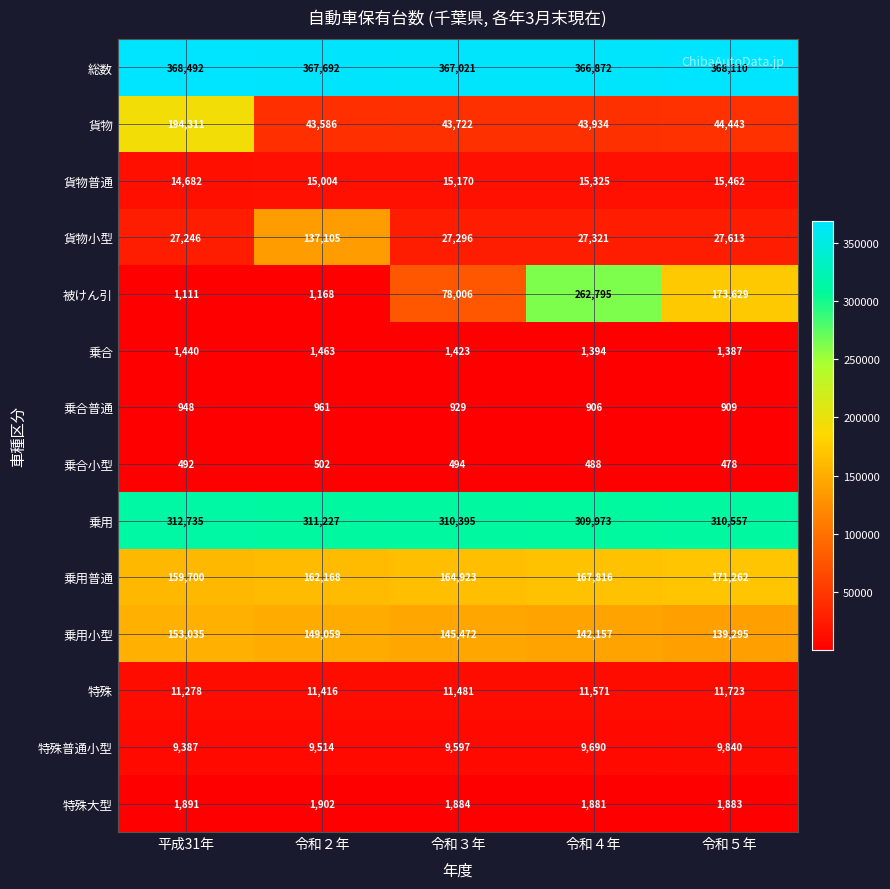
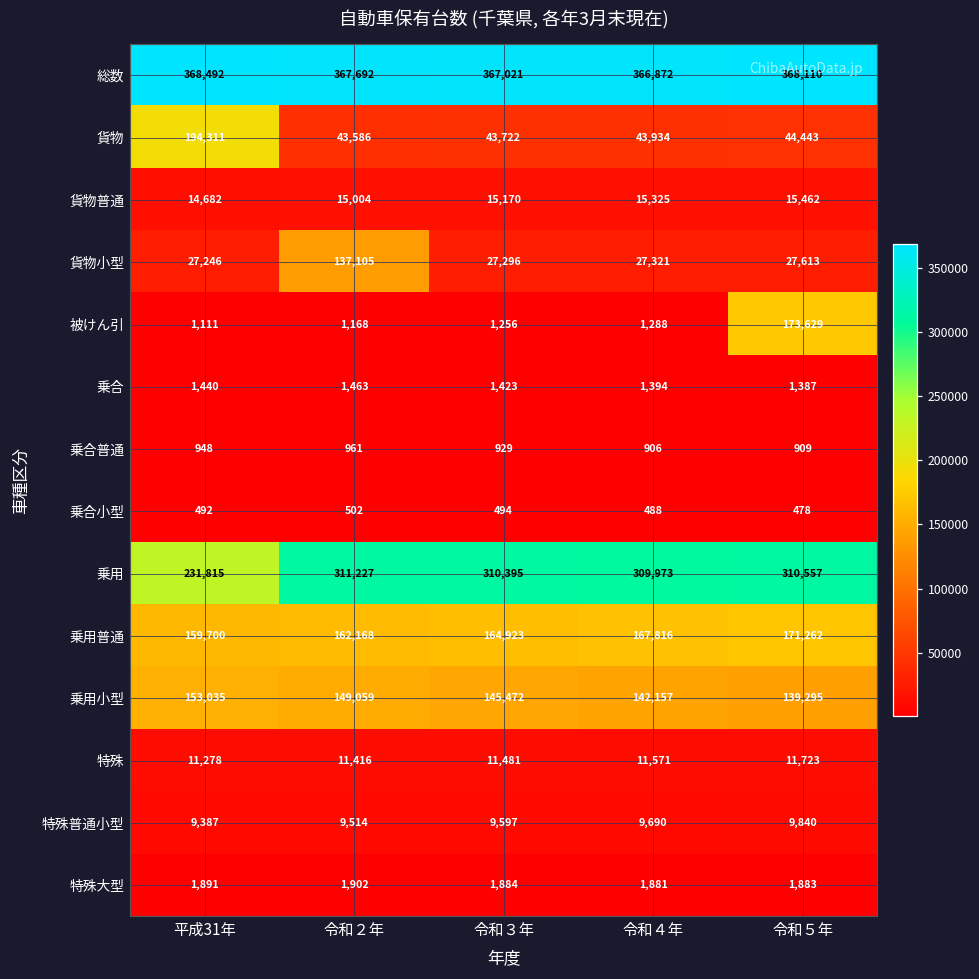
被けん引, 令和３年: 78,006 -> 1,256
被けん引, 令和４年: 262,795 -> 1,288
乗用, 平成31年: 312,735 -> 231,815
